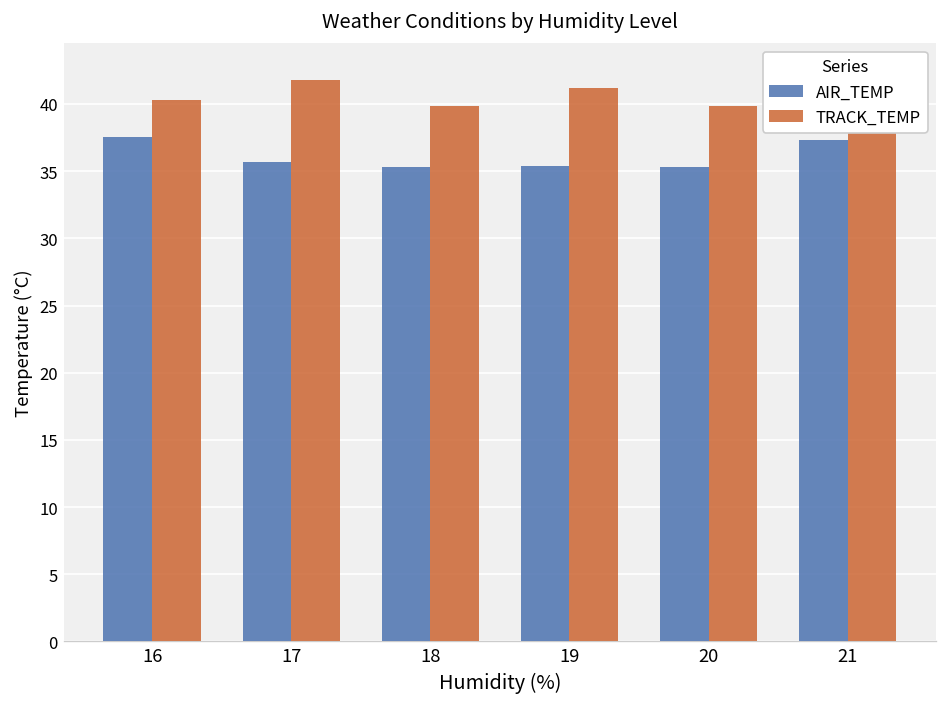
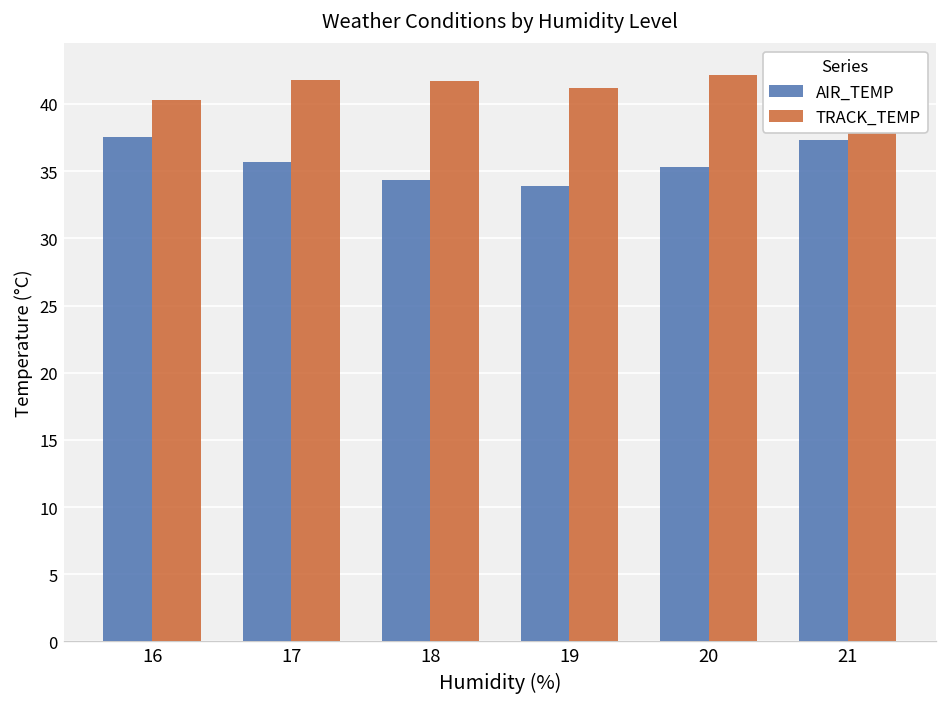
AIR_TEMP, 18: 35.3 -> 34.4
TRACK_TEMP, 18: 39.8 -> 41.7
AIR_TEMP, 19: 35.4 -> 33.9
TRACK_TEMP, 20: 39.9 -> 42.2
